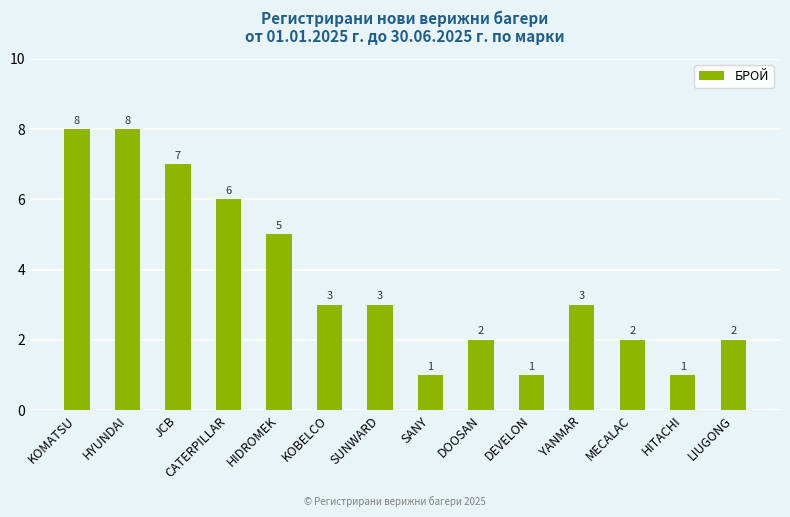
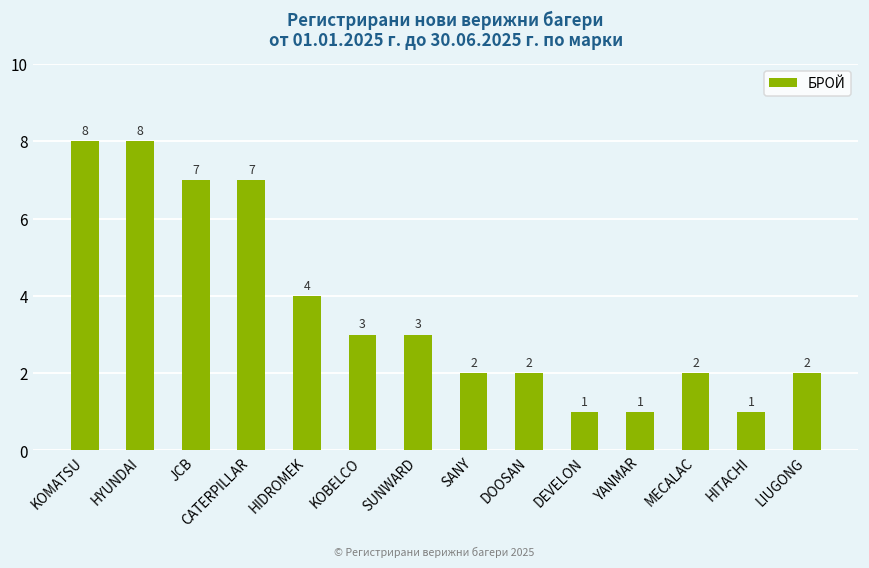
CATERPILLAR: 6 -> 7
HIDROMEK: 5 -> 4
SANY: 1 -> 2
YANMAR: 3 -> 1
